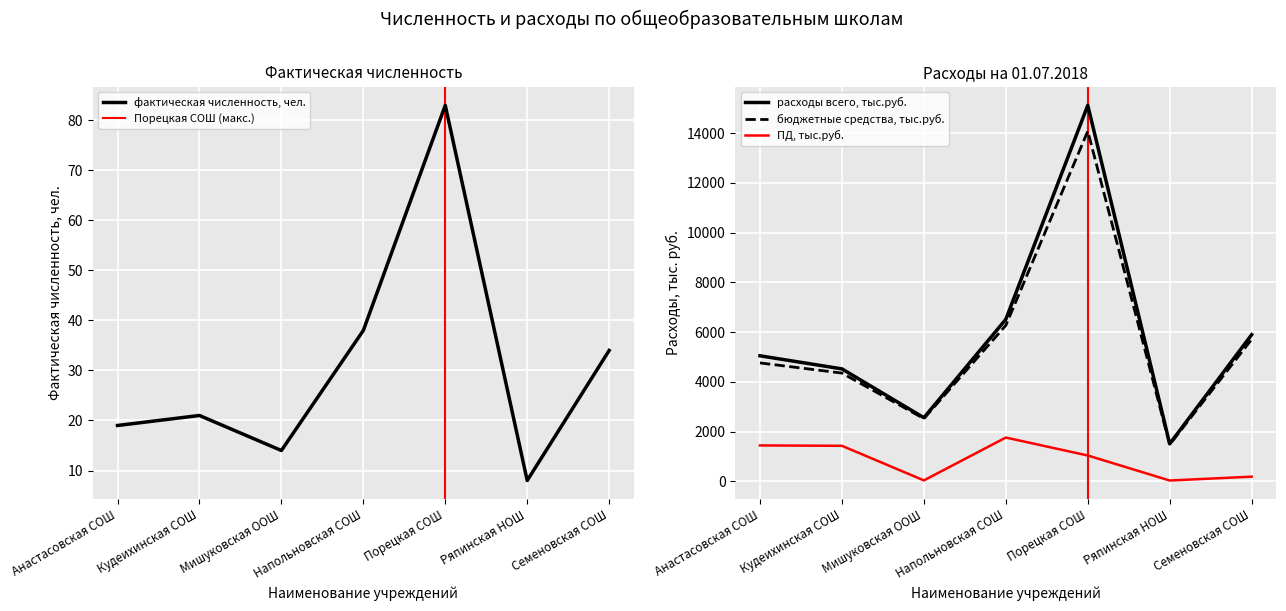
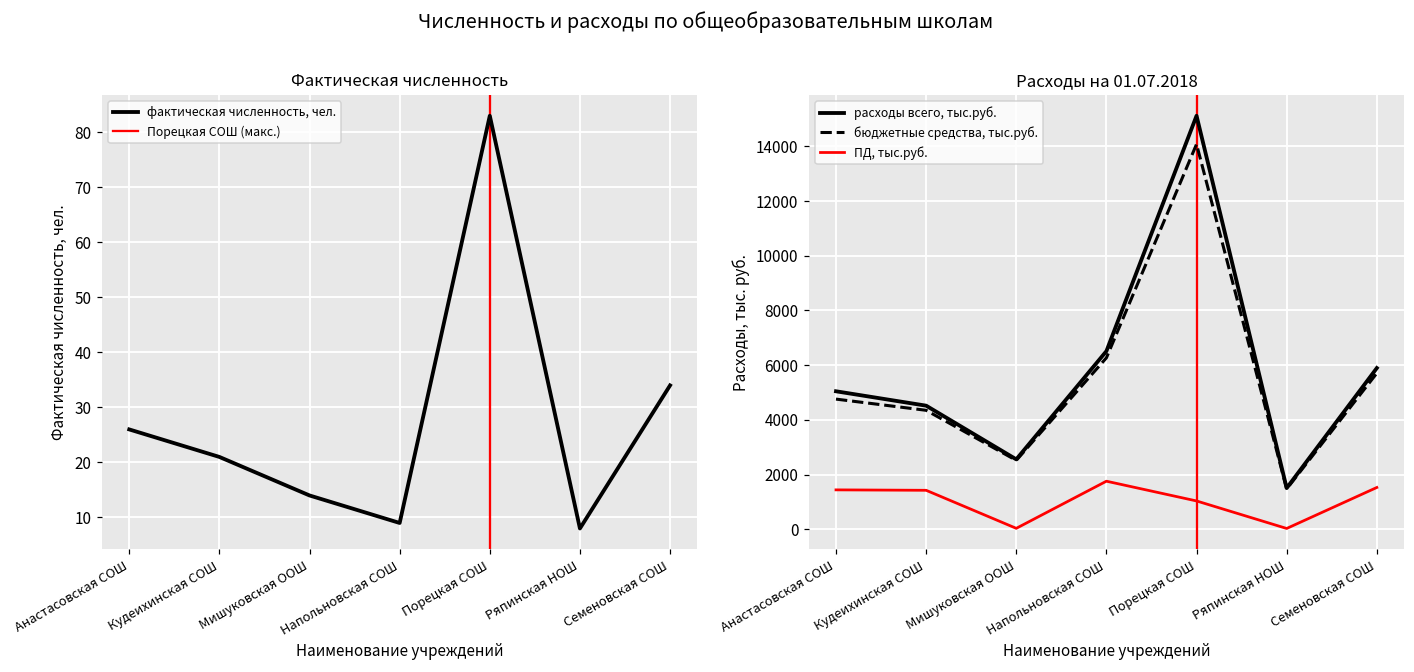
Фактическая численность, Анастасовская СОШ: 19 -> 26
Фактическая численность, Напольновская СОШ: 38 -> 9
Расходы на 01.07.2018, ПД, тыс.руб., Семеновская СОШ: 200 -> 1500
